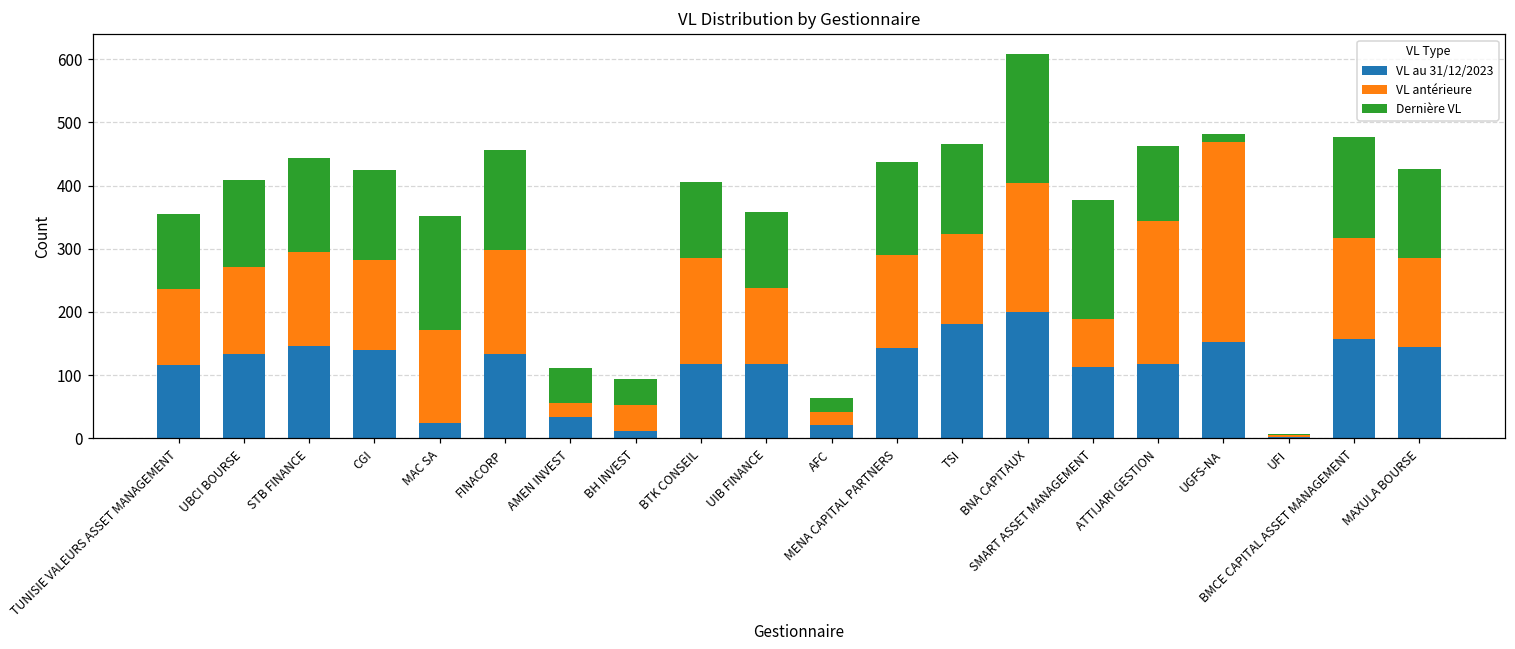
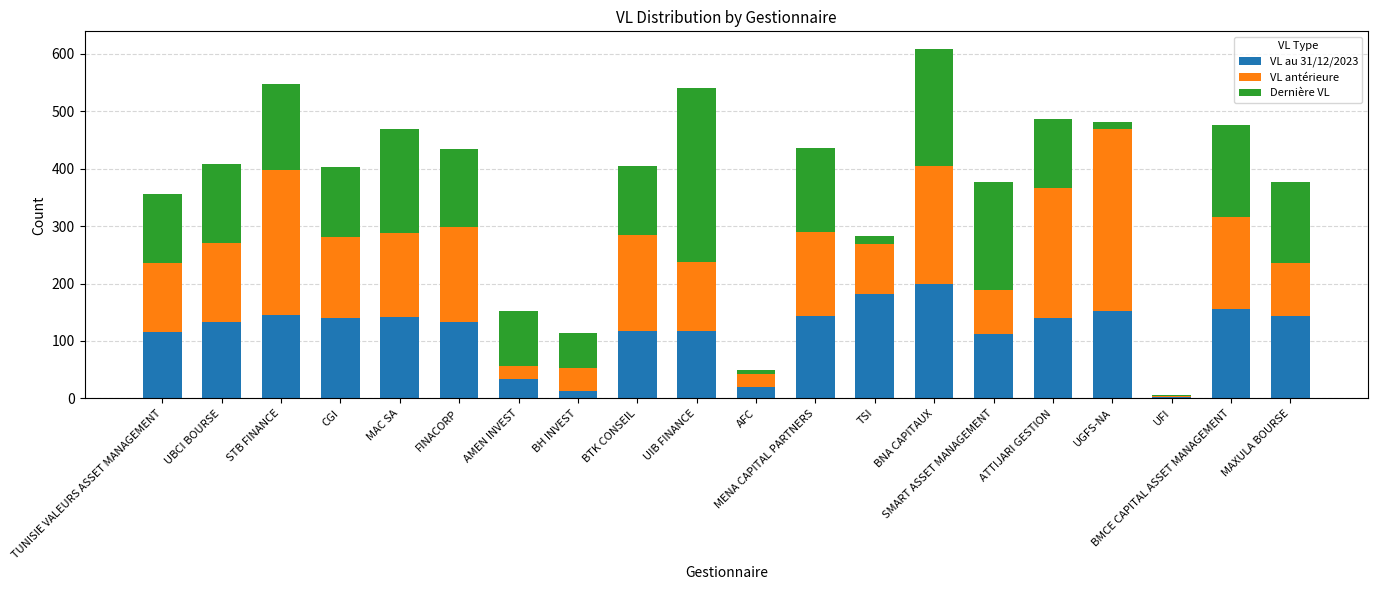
VL antérieure, STB FINANCE: 150 -> 250
Dernière VL, CGI: 140 -> 120
VL au 31/12/2023, MAC SA: 20 -> 140
Dernière VL, FINACORP: 160 -> 140
Dernière VL, AMEN INVEST: 60 -> 100
Dernière VL, BH INVEST: 40 -> 60
Dernière VL, UIB FINANCE: 120 -> 300
Dernière VL, AFC: 20 -> 10
VL antérieure, TSI: 140 -> 90
Dernière VL, TSI: 140 -> 20
VL au 31/12/2023, ATTIJARI GESTION: 120 -> 140
VL antérieure, MAXULA BOURSE: 140 -> 90
